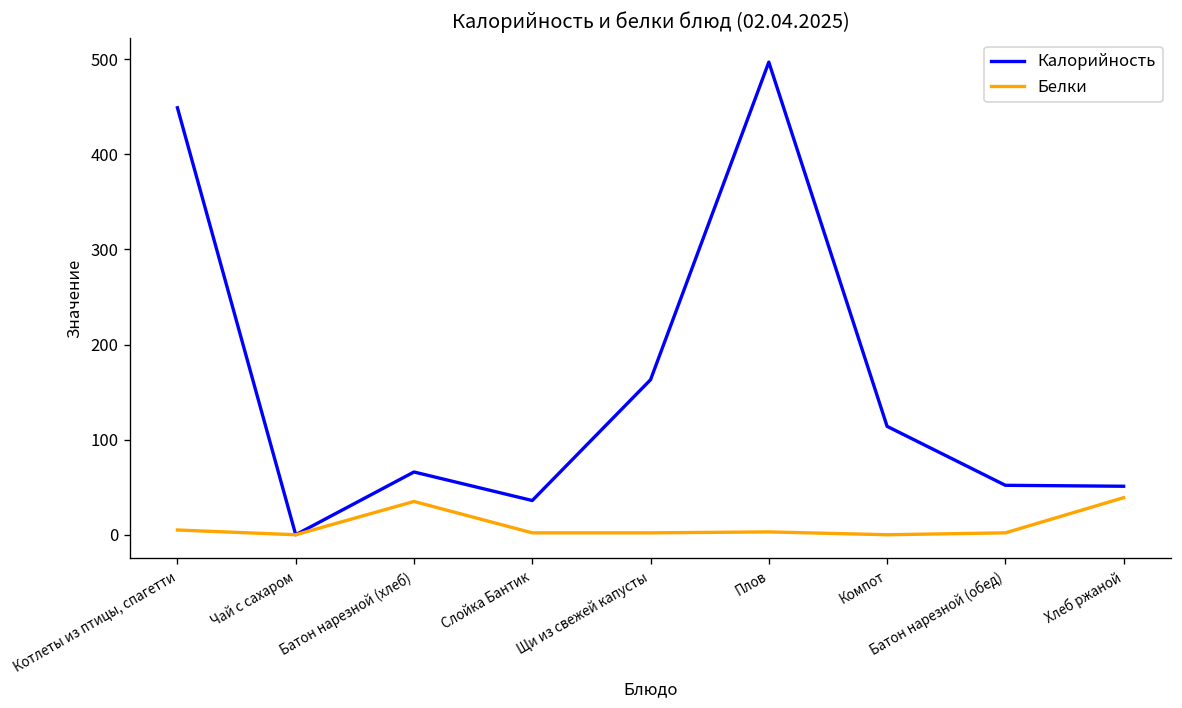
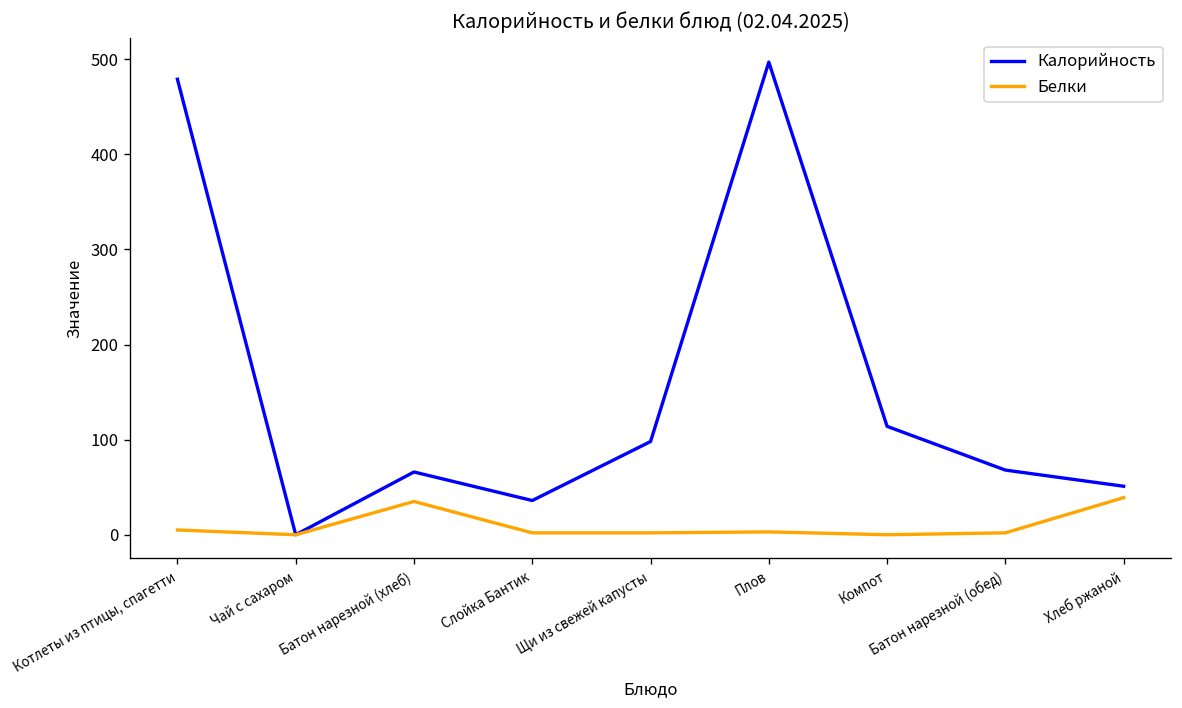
Калорийность, Котлеты из птицы, спагетти: 450 -> 480
Калорийность, Щи из свежей капусты: 160 -> 100
Калорийность, Батон нарезной (обед): 50 -> 70
